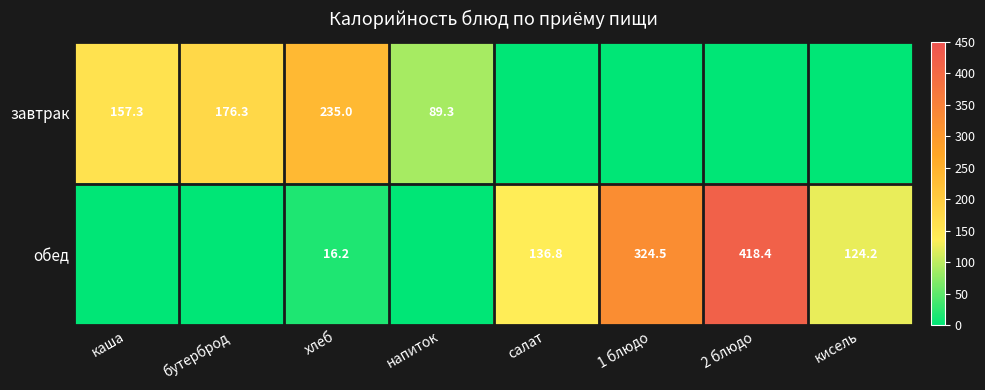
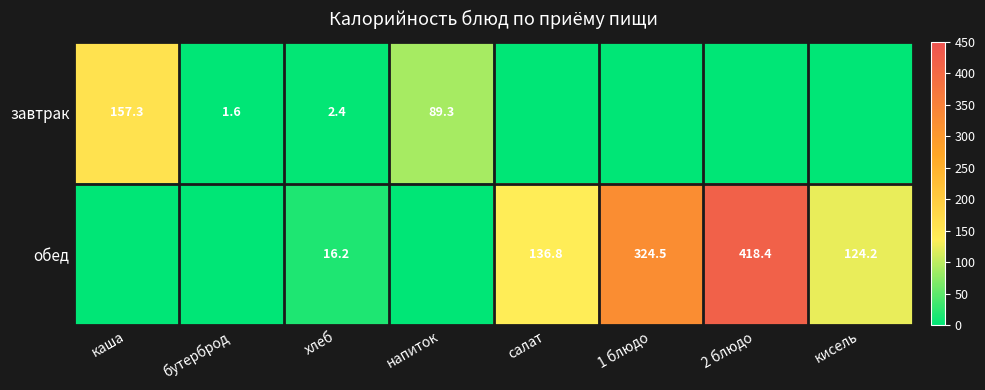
завтрак, бутерброд: 176.3 -> 1.6
завтрак, хлеб: 235.0 -> 2.4
